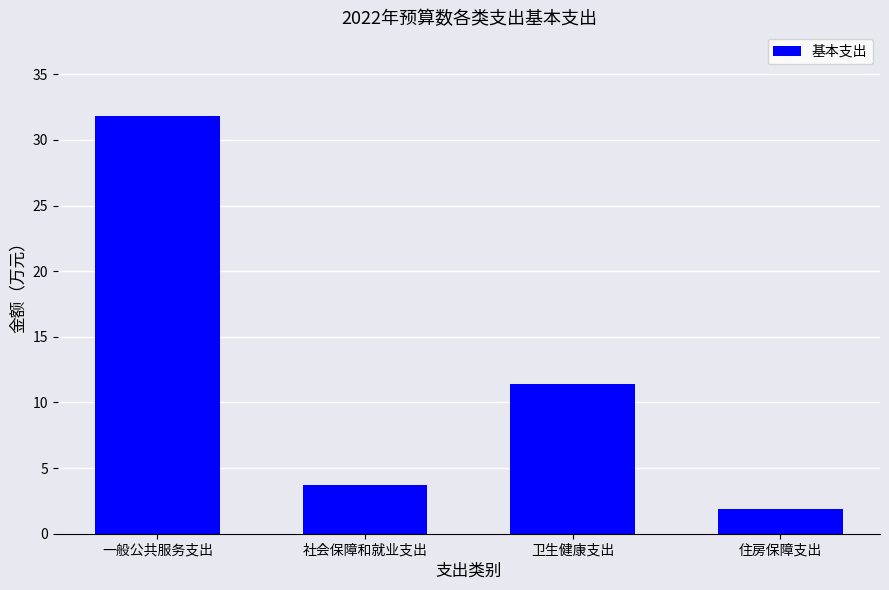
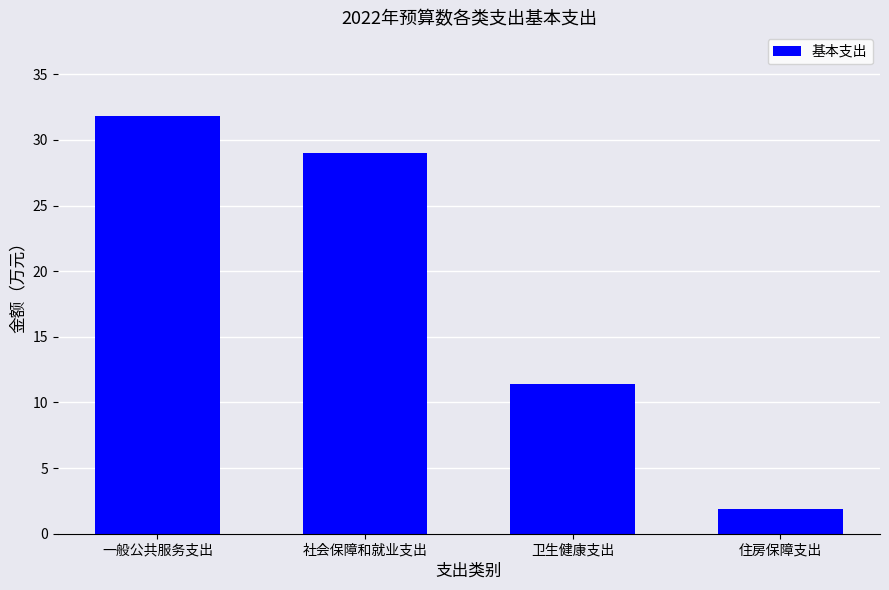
社会保障和就业支出: 3.7 -> 29.0
